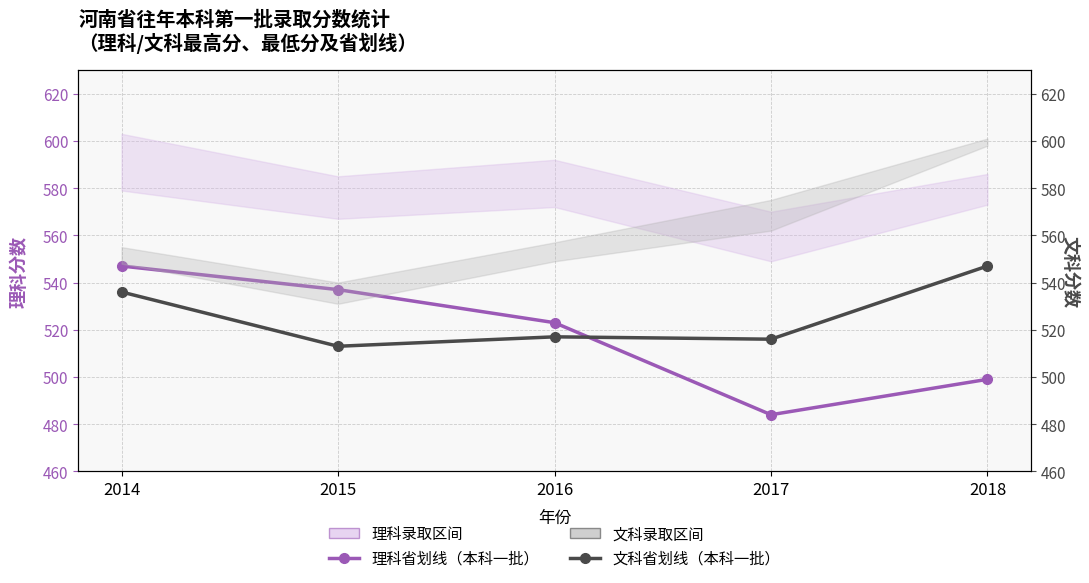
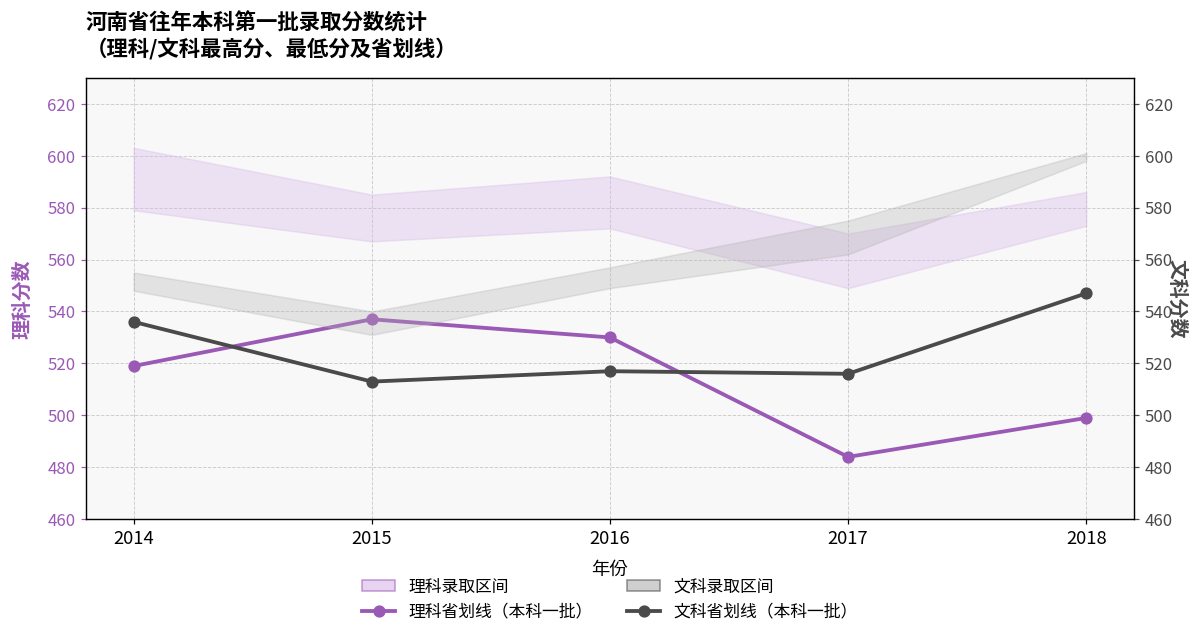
理科省划线（本科一批）, 2014: 547 -> 519
理科省划线（本科一批）, 2016: 523 -> 530
